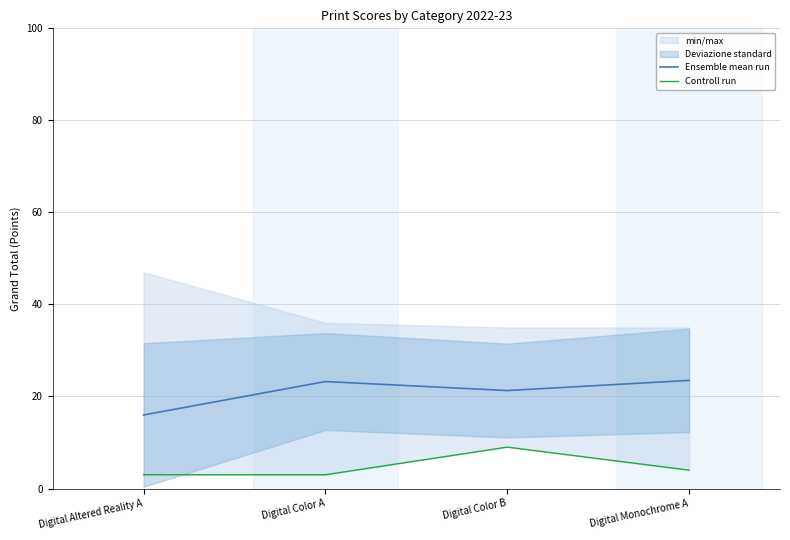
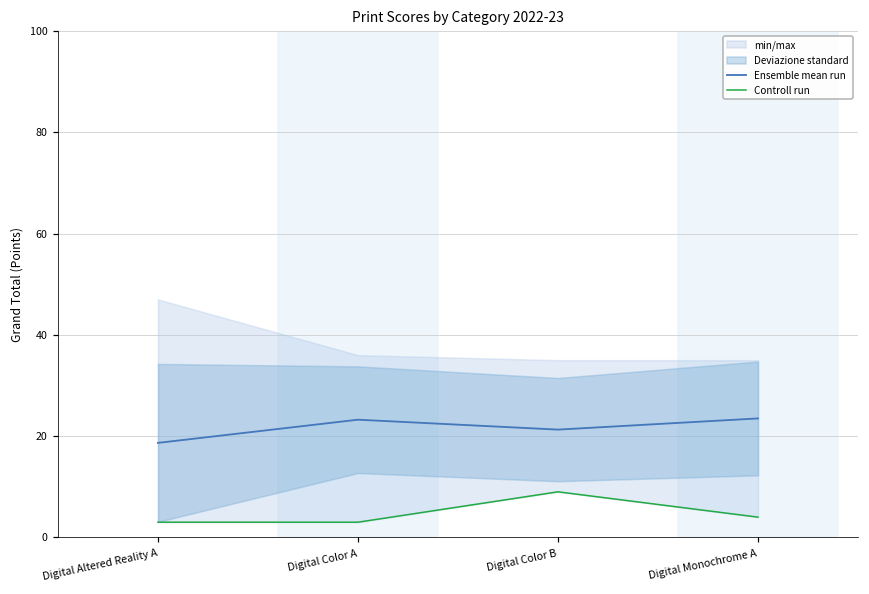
Ensemble mean run, Digital Altered Reality A: 16 -> 19
